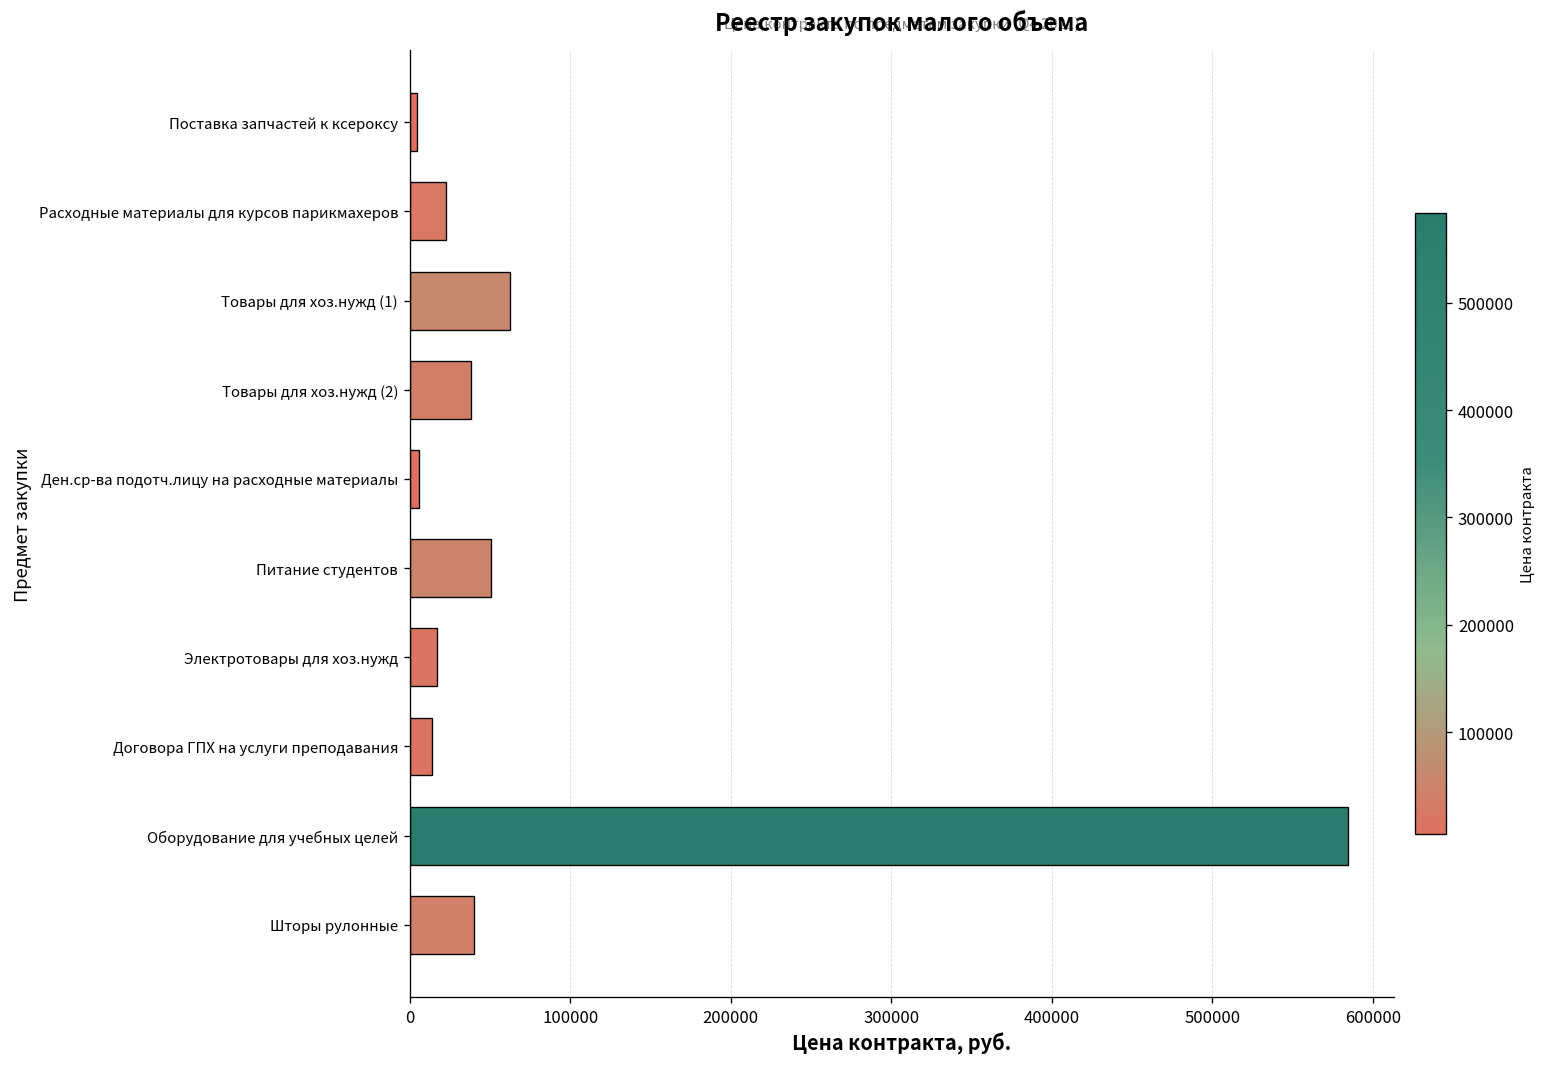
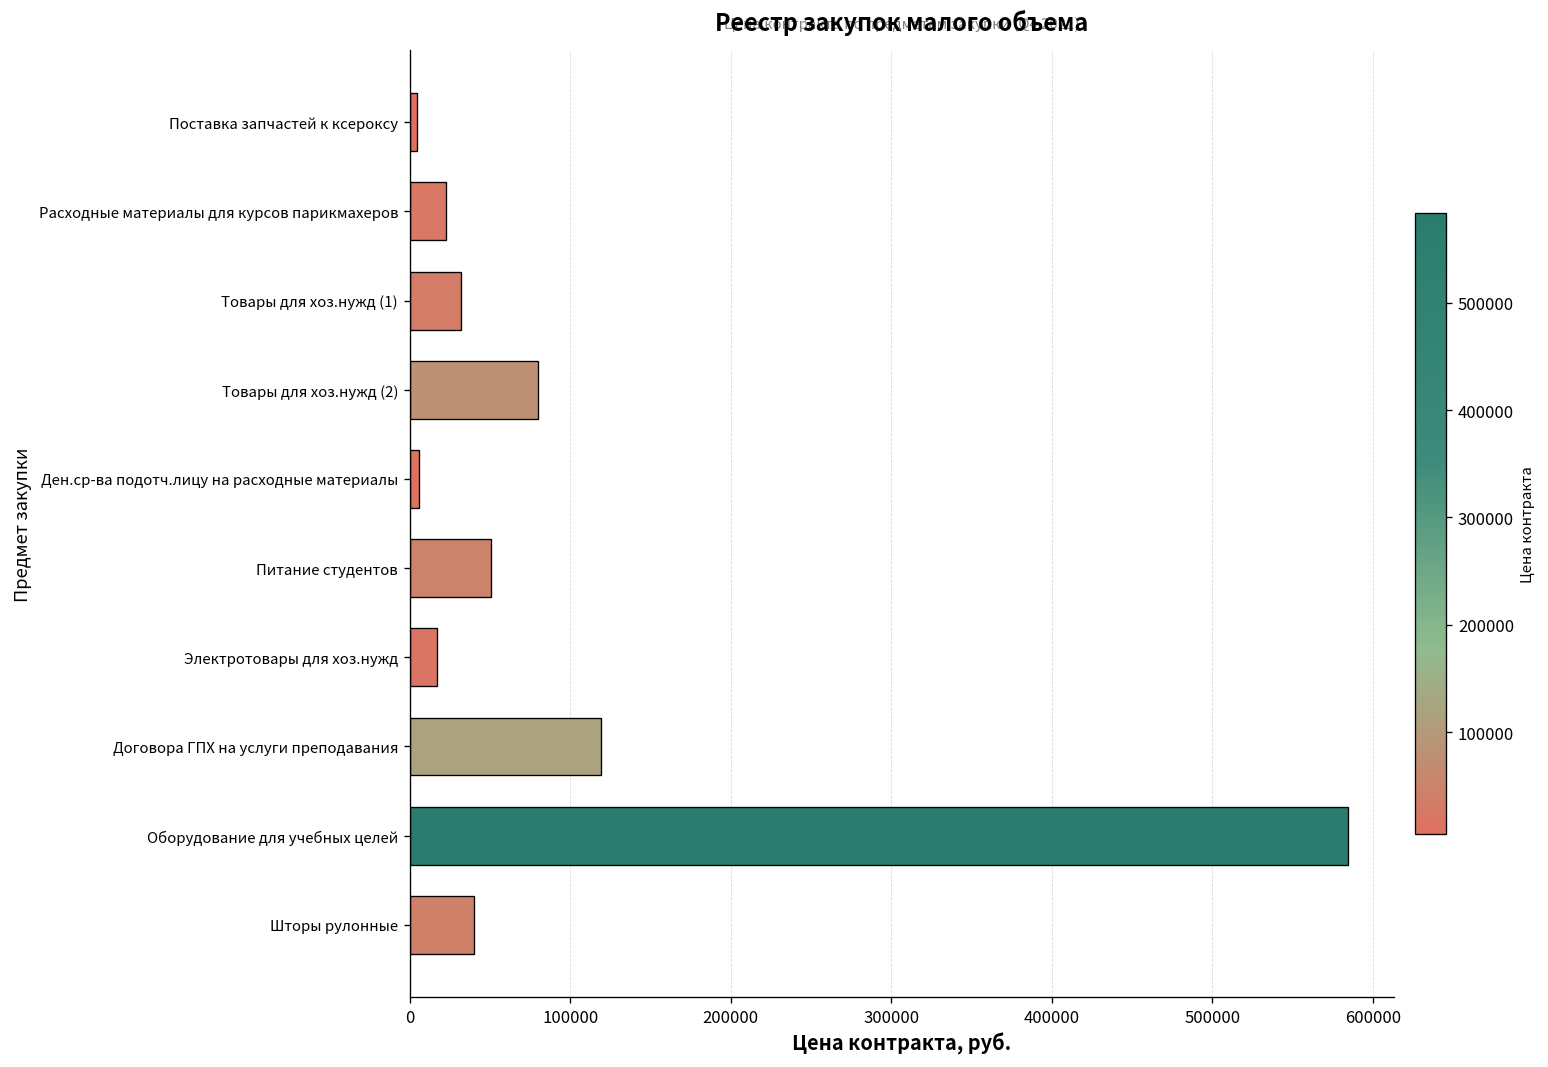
Товары для хоз.нужд (1): 62000 -> 32000
Товары для хоз.нужд (2): 38000 -> 80000
Договора ГПХ на услуги преподавания: 14000 -> 119000
